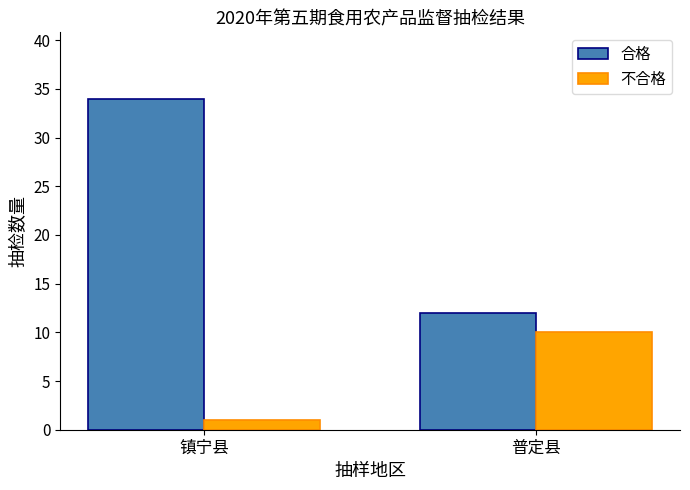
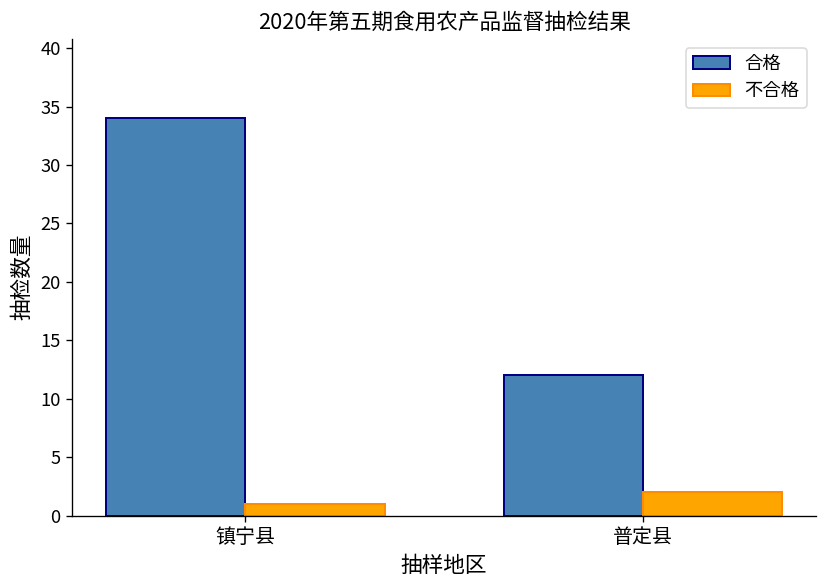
不合格, 普定县: 10 -> 2
